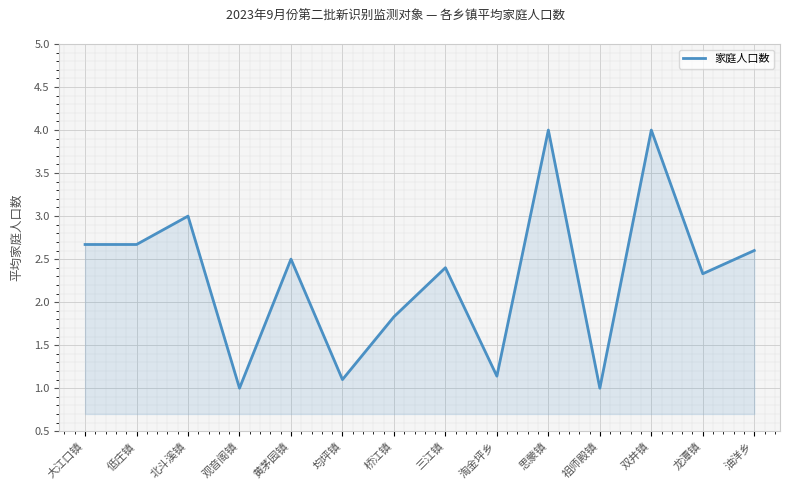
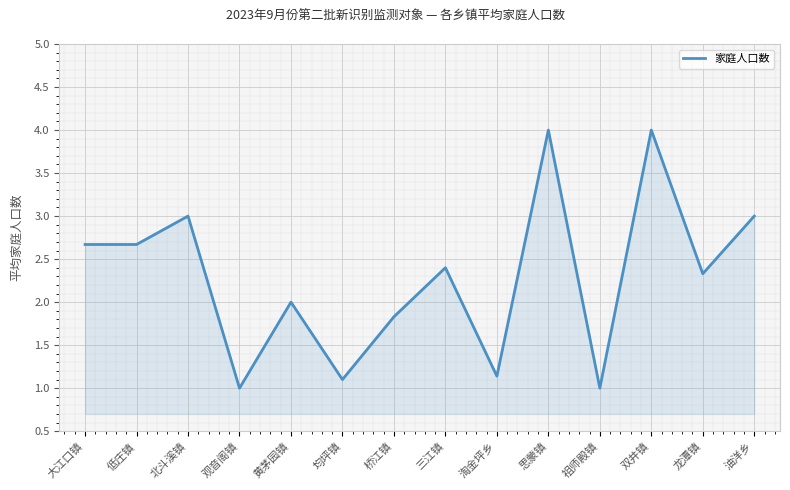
黄茅园镇: 2.5 -> 2.0
油洋乡: 2.6 -> 3.0
